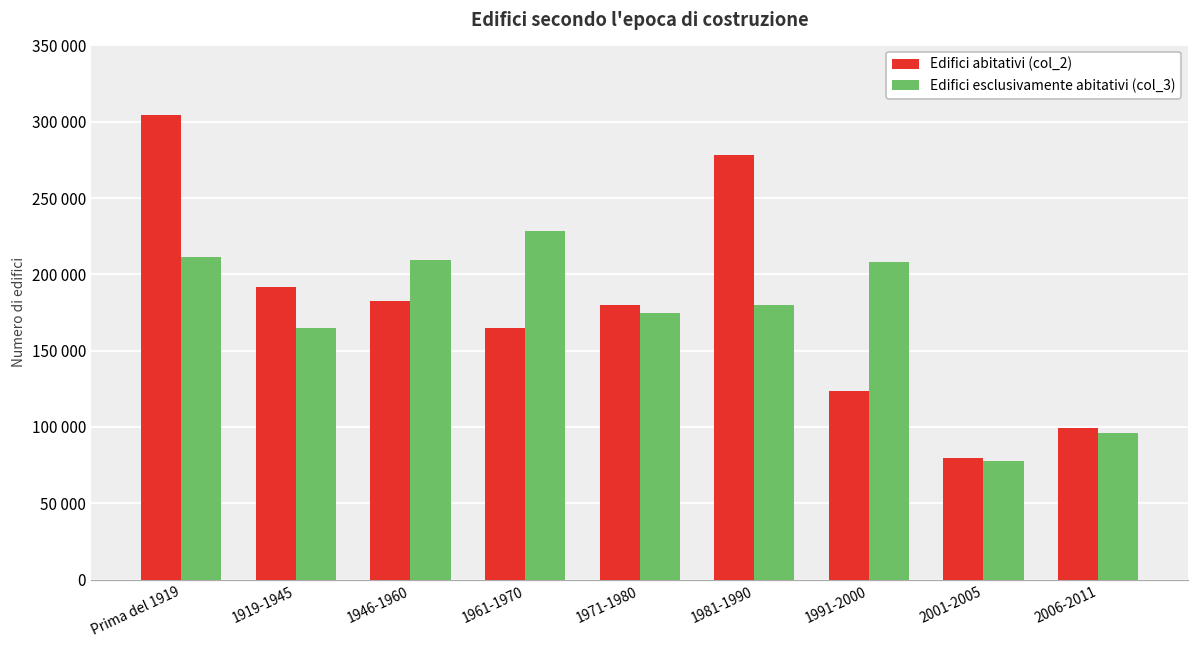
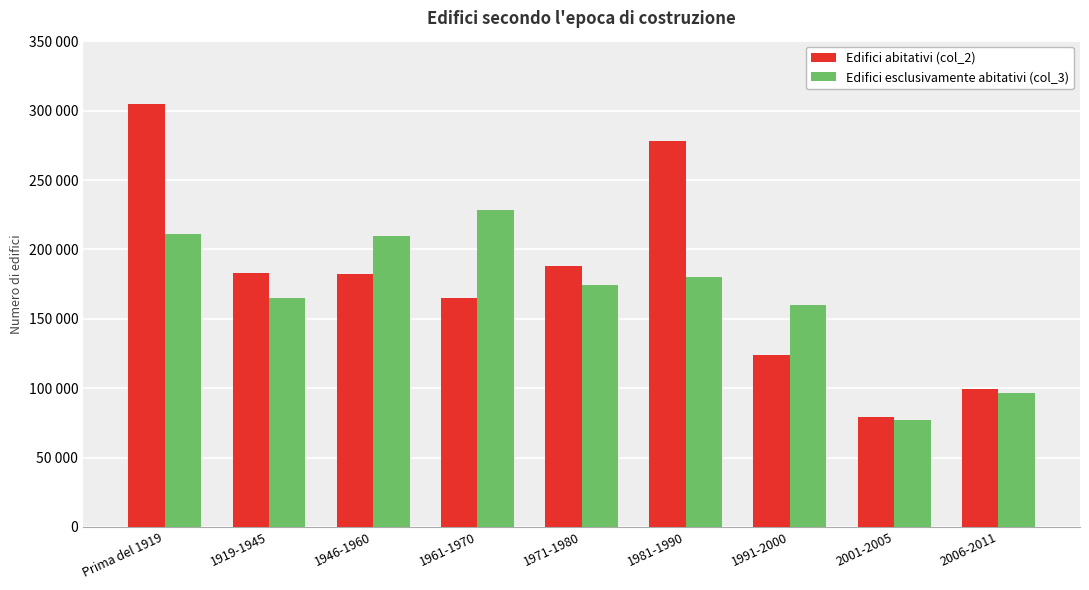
Edifici abitativi (col_2), 1919-1945: 191000 -> 183000
Edifici abitativi (col_2), 1971-1980: 180000 -> 188000
Edifici esclusivamente abitativi (col_3), 1991-2000: 208000 -> 160000
